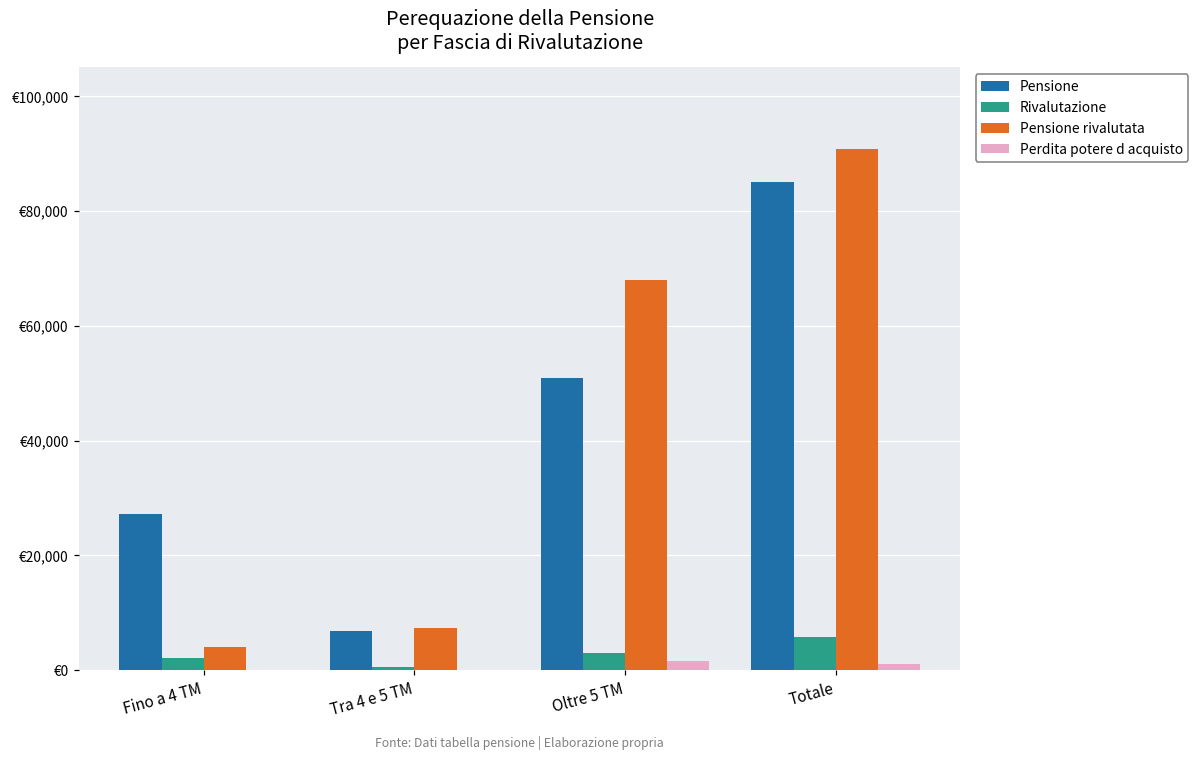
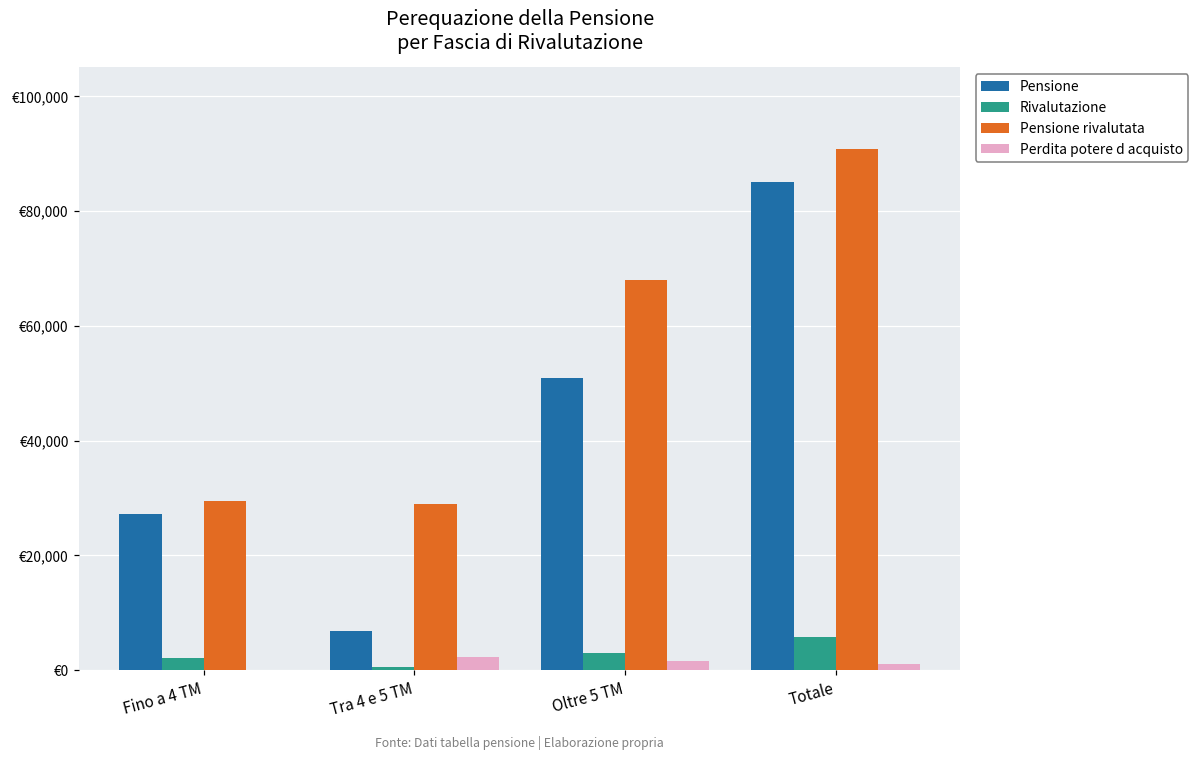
Pensione rivalutata, Fino a 4 TM: €4,000 -> €29,000
Pensione rivalutata, Tra 4 e 5 TM: €7,000 -> €29,000
Perdita potere d acquisto, Tra 4 e 5 TM: €0 -> €2,000
